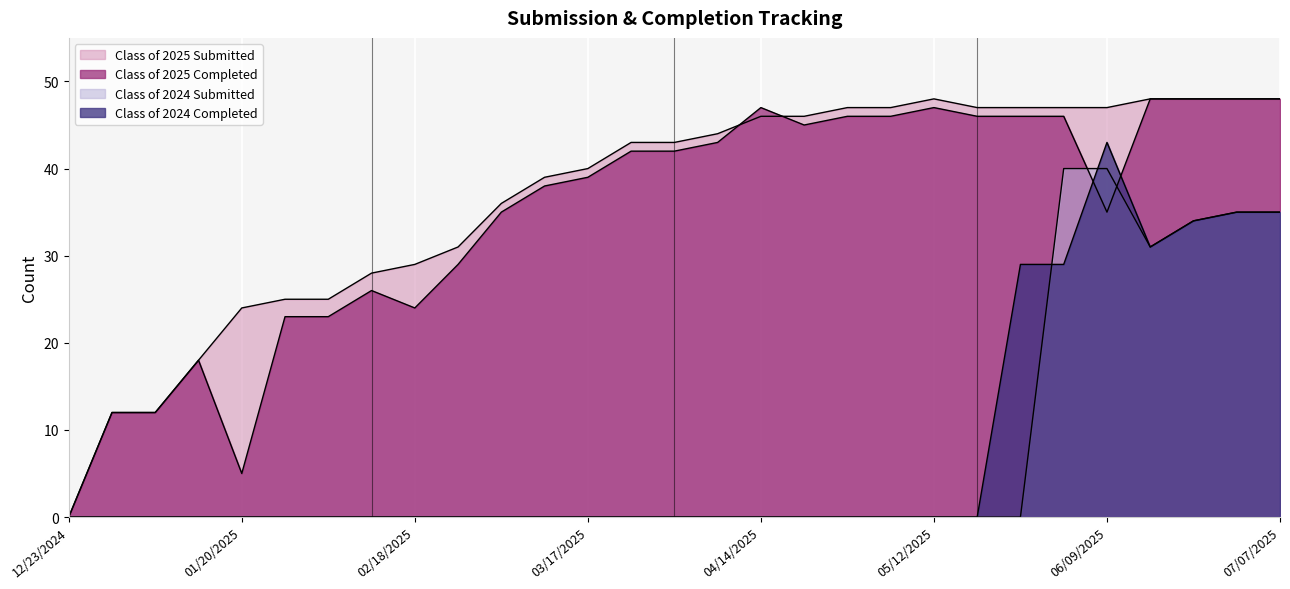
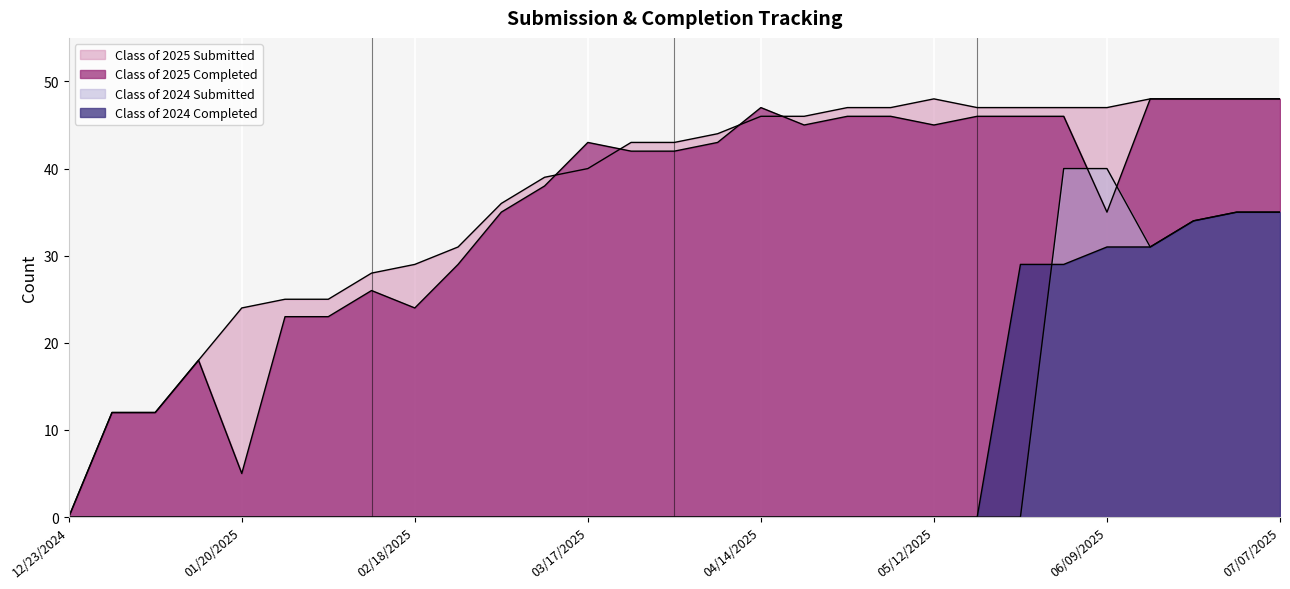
Class of 2025 Completed, 03/17/2025: 39 -> 43
Class of 2025 Completed, 05/12/2025: 47 -> 45
Class of 2024 Completed, 06/09/2025: 43 -> 31
